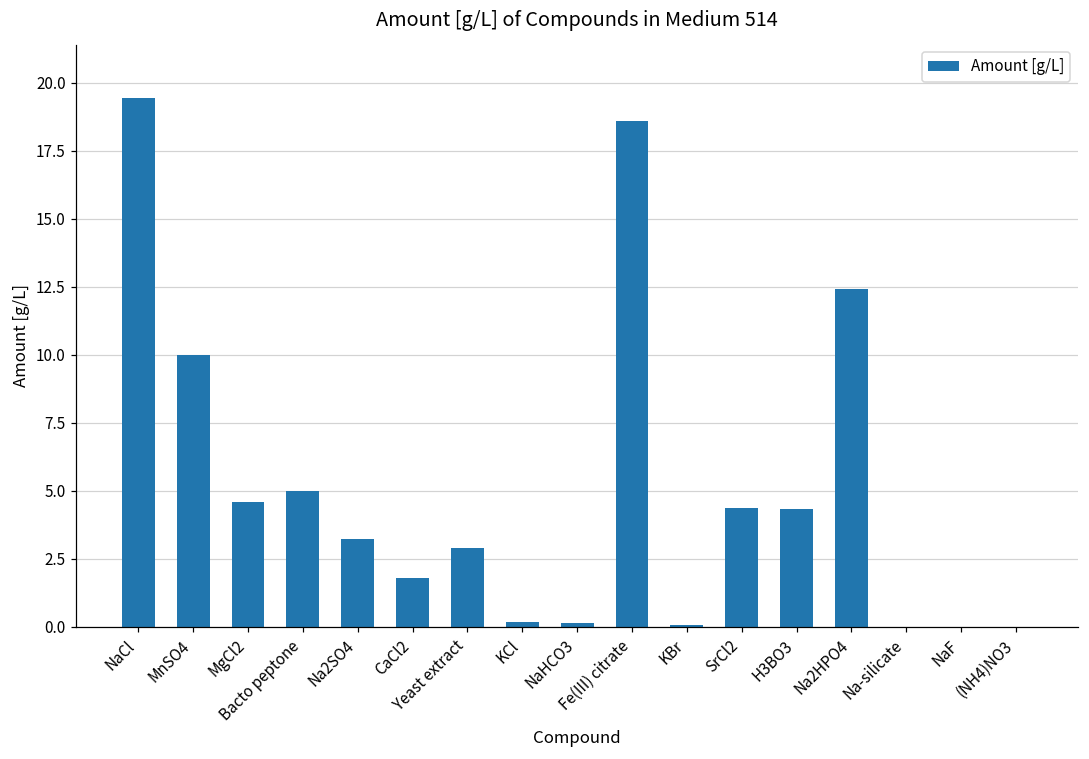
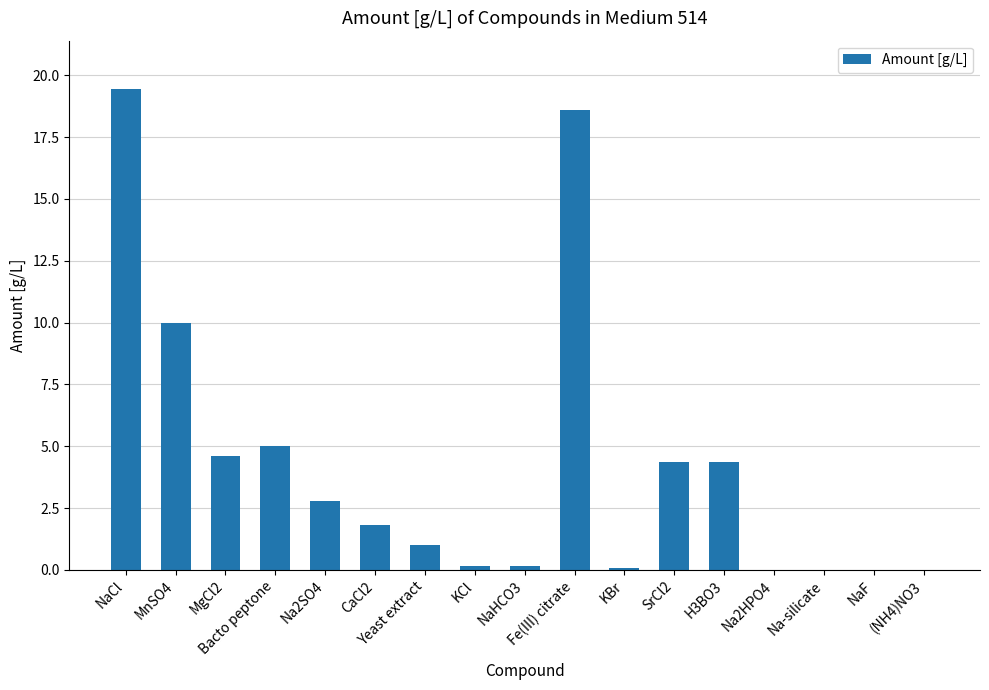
Na2SO4: 3.2 -> 2.8
Yeast extract: 2.9 -> 1.0
Na2HPO4: 12.4 -> 0.0
